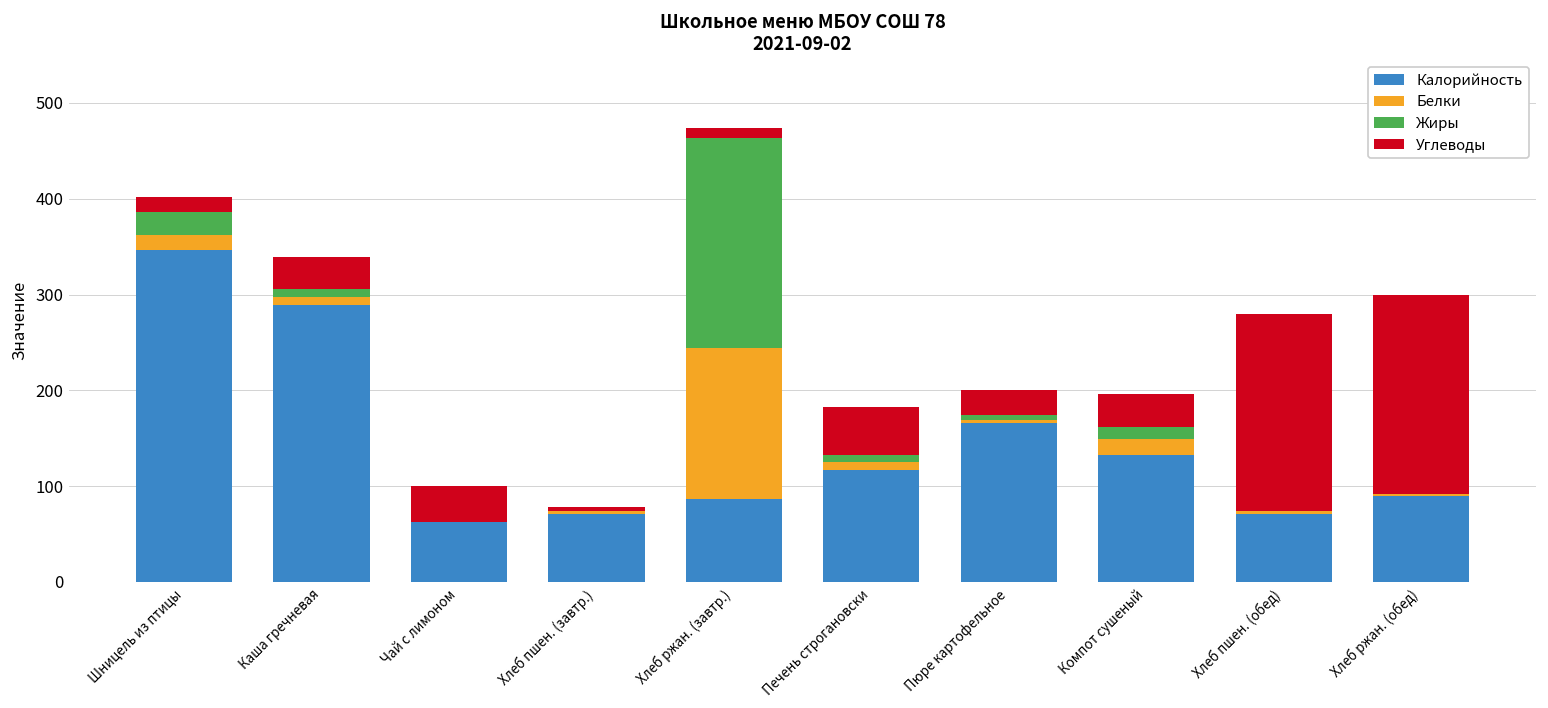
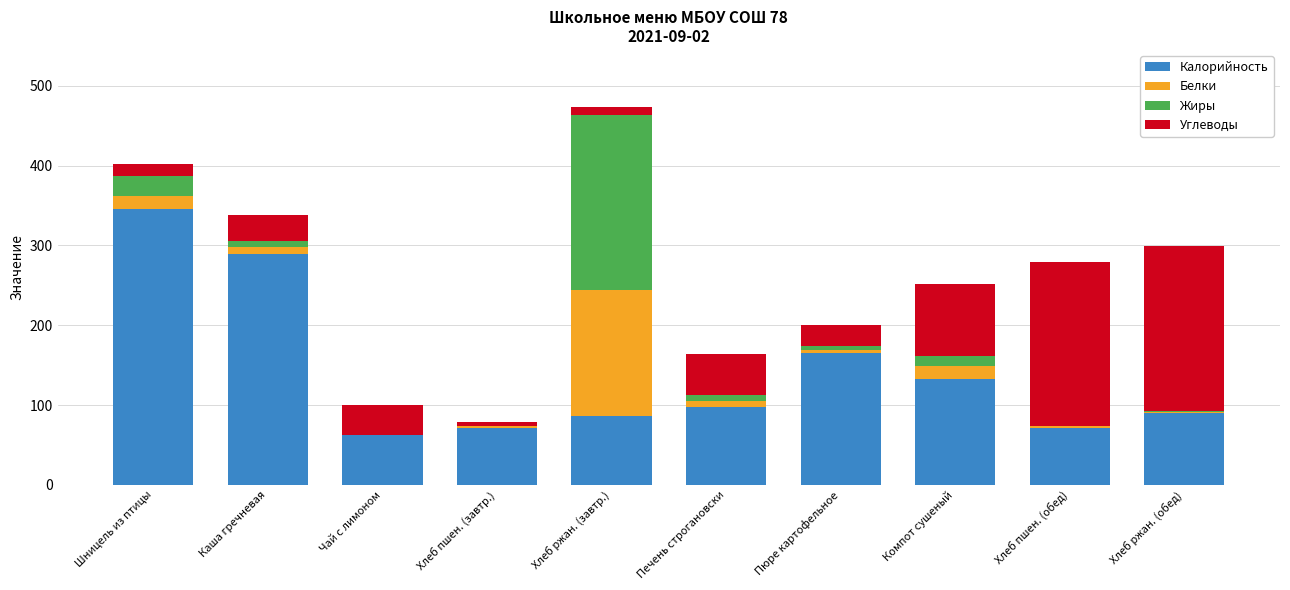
Калорийность, Печень строгановски: 120 -> 100
Углеводы, Компот сушеный: 30 -> 90
